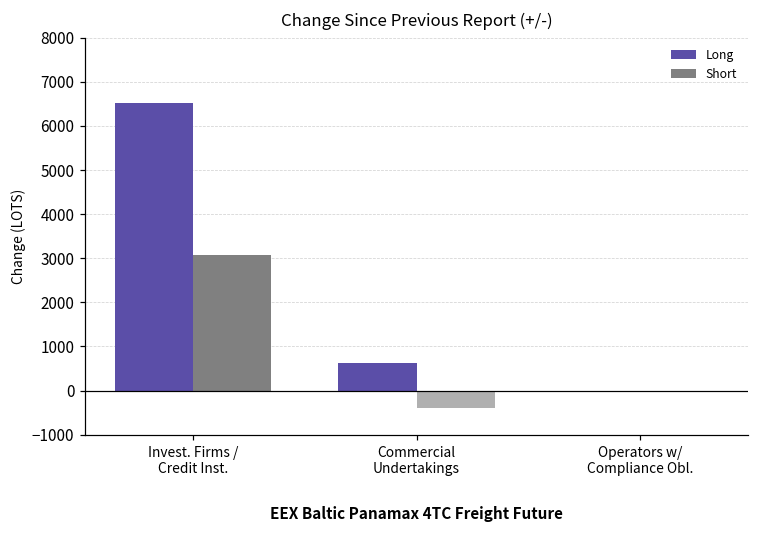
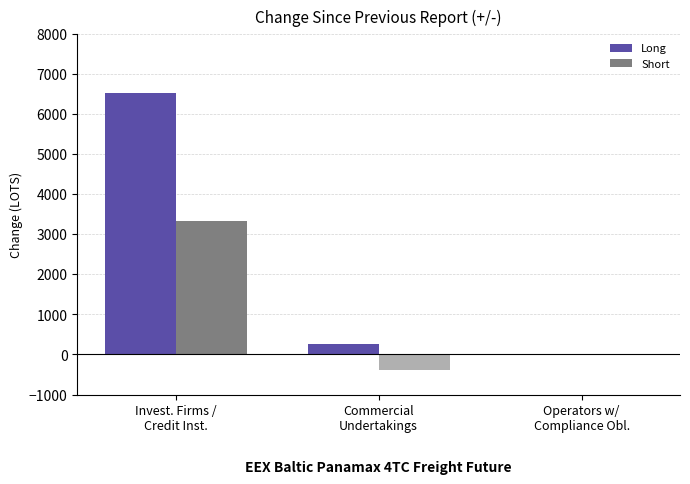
Short, Invest. Firms / Credit Inst.: 3100 -> 3300
Long, Commercial Undertakings: 600 -> 300
